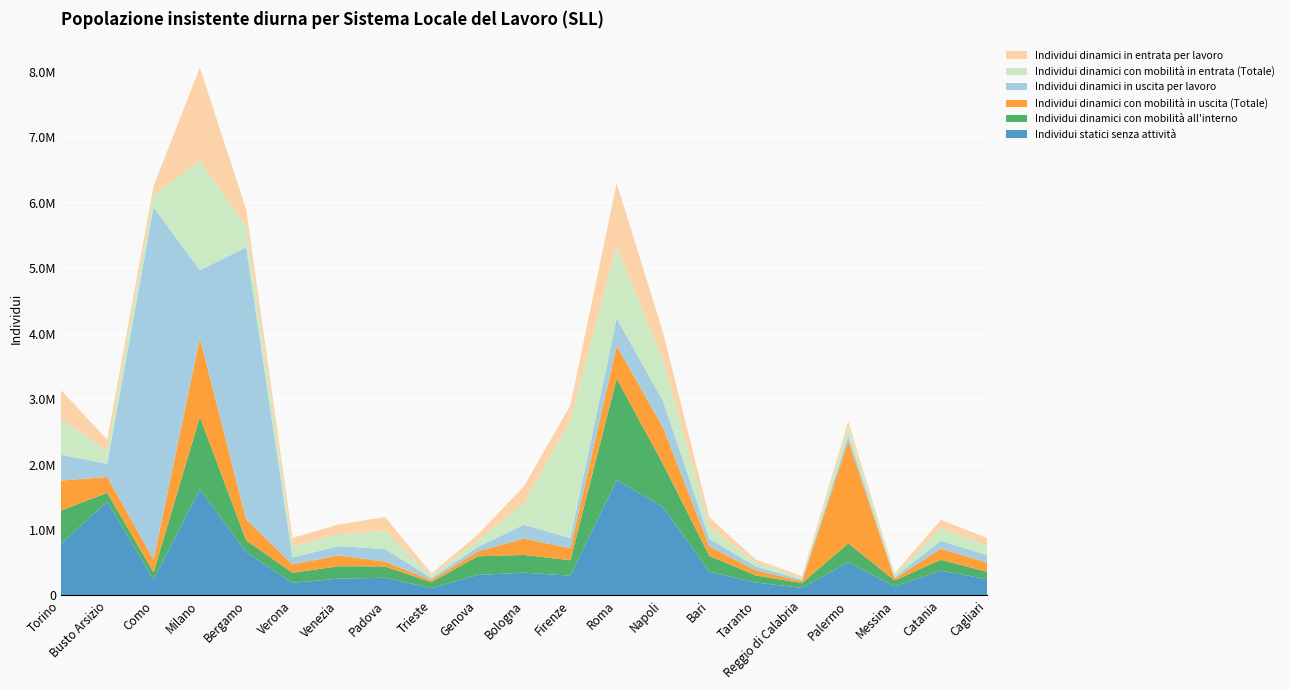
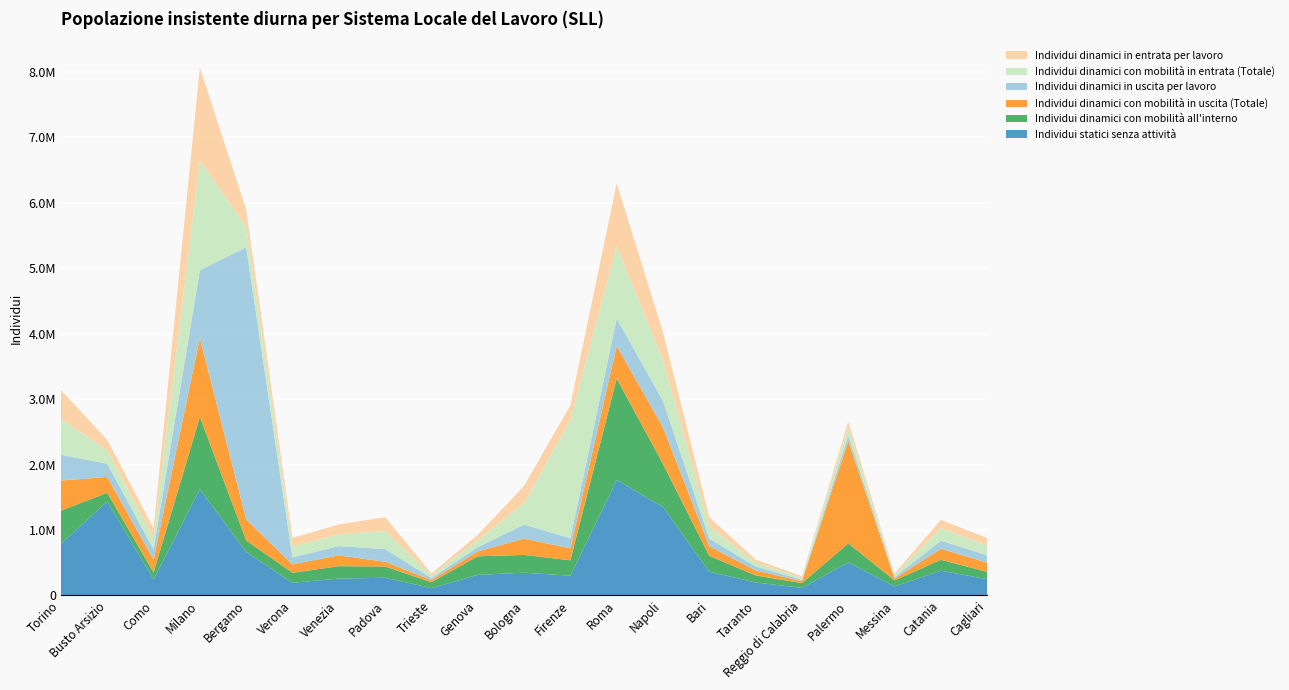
Individui dinamici in uscita per lavoro, Como: 5400000 -> 200000
